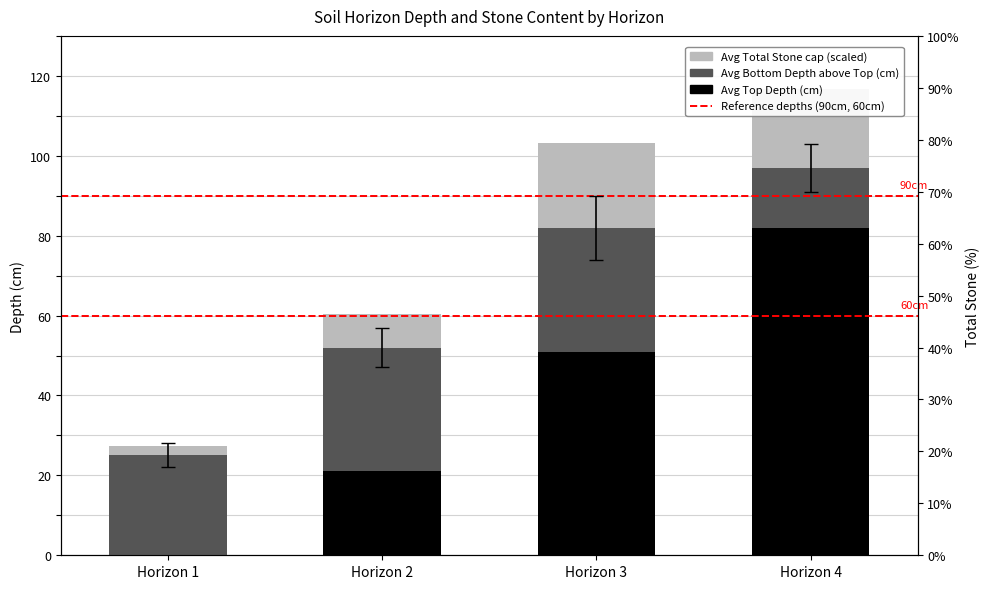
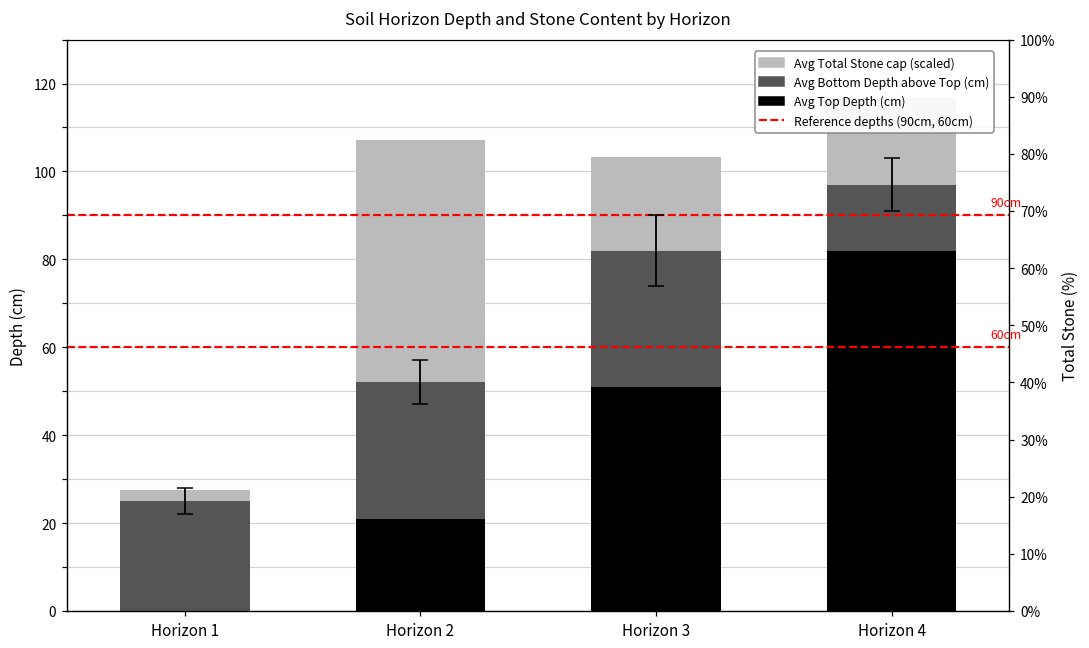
Avg Total Stone cap (scaled), Horizon 2: 8 -> 55
